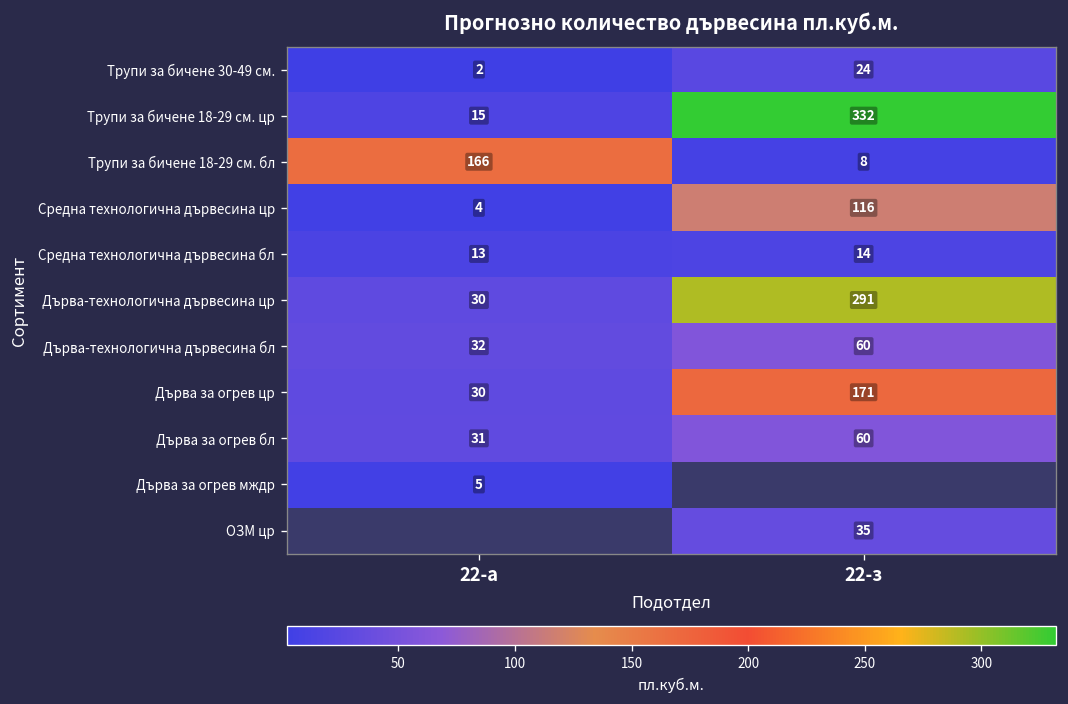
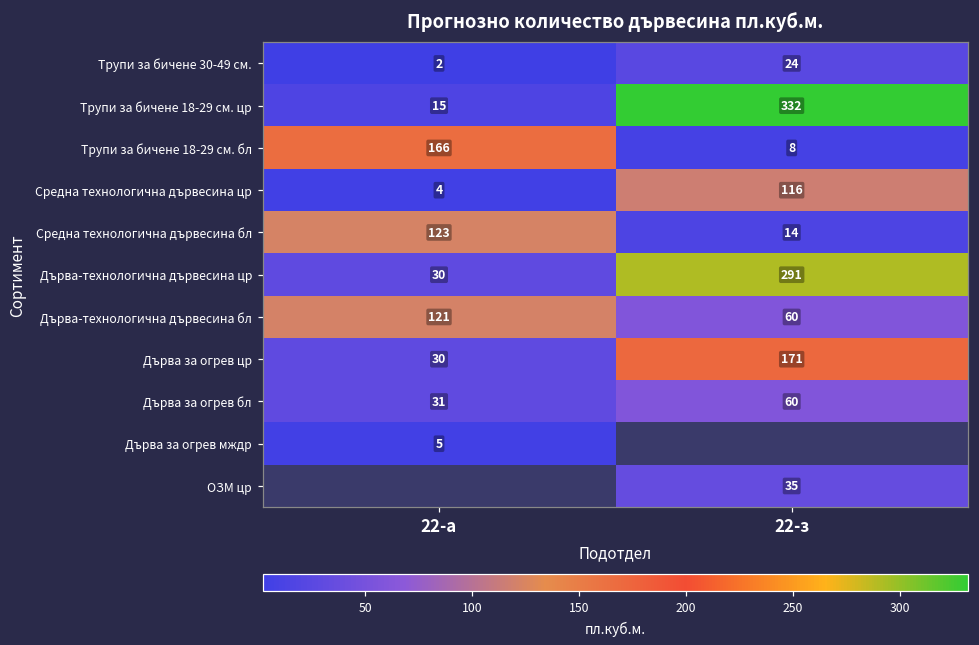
Средна технологична дървесина бл, 22-а: 13 -> 123
Дърва-технологична дървесина бл, 22-а: 32 -> 121
